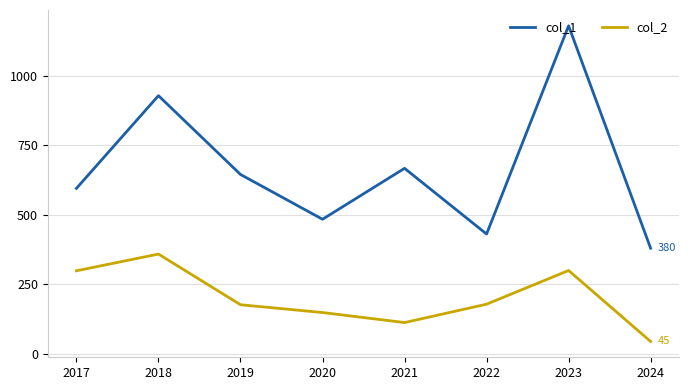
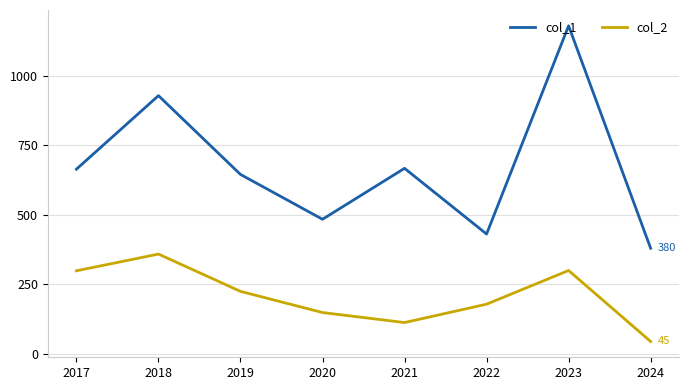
col_1, 2017: 600 -> 660
col_2, 2019: 180 -> 230
